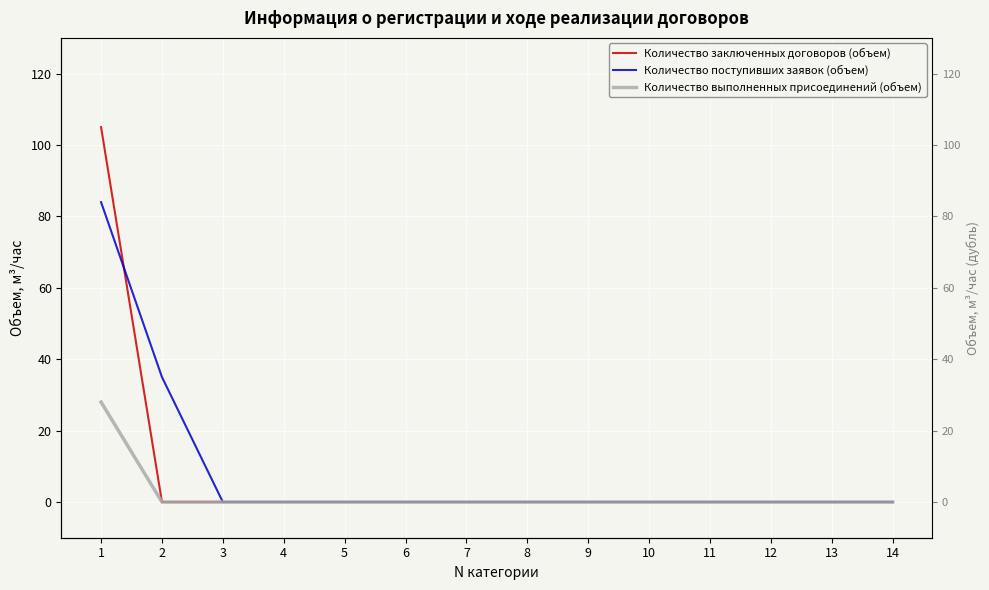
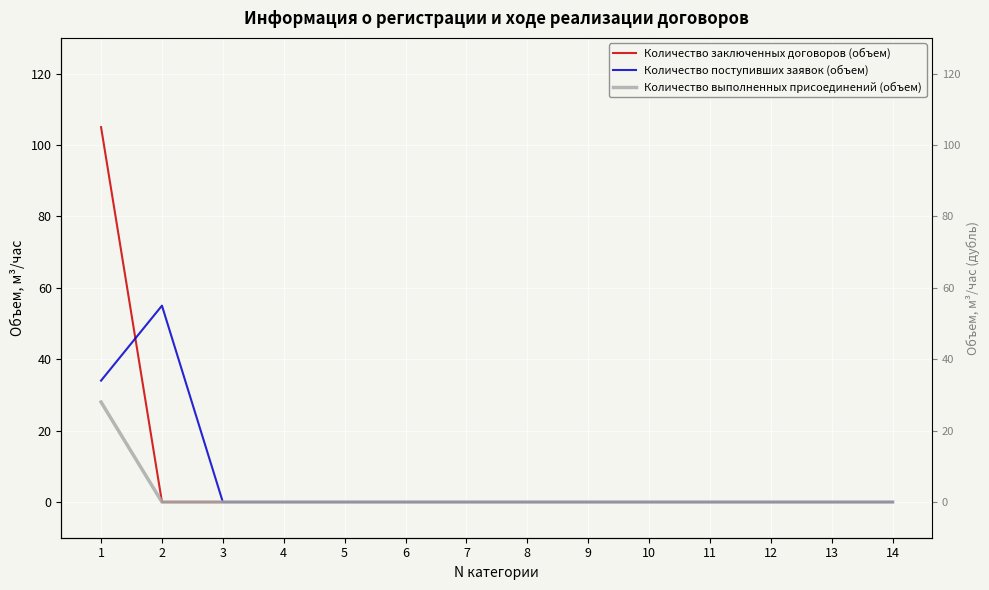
Количество поступивших заявок (объем), 1: 84 -> 34
Количество поступивших заявок (объем), 2: 35 -> 55
